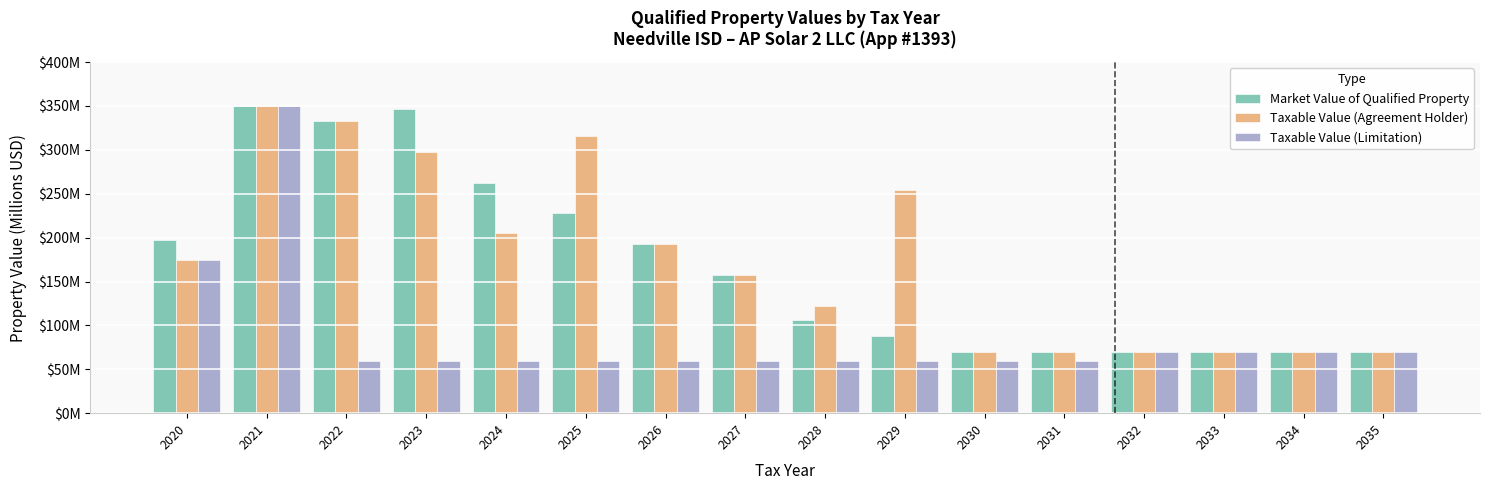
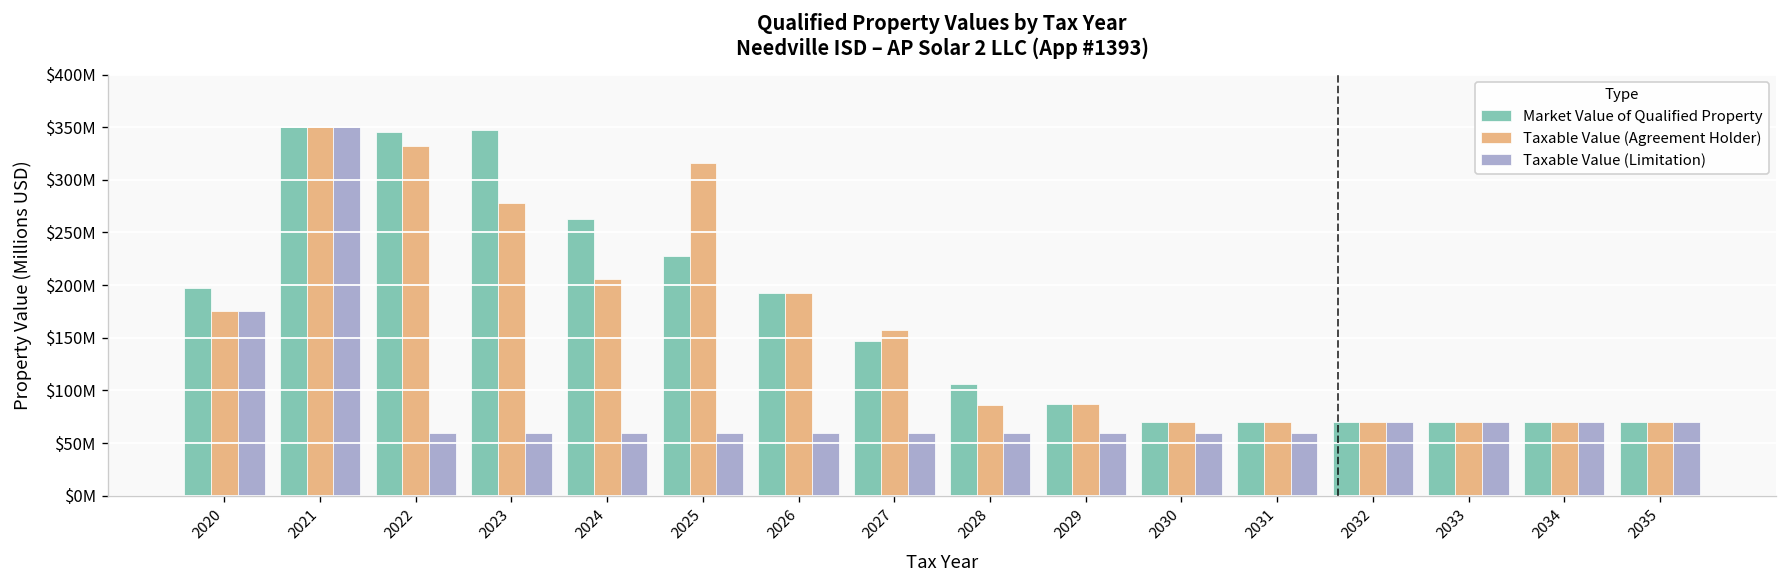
Market Value of Qualified Property, 2022: $330000000 -> $350000000
Taxable Value (Agreement Holder), 2023: $300000000 -> $280000000
Market Value of Qualified Property, 2027: $160000000 -> $150000000
Taxable Value (Agreement Holder), 2028: $120000000 -> $90000000
Taxable Value (Agreement Holder), 2029: $250000000 -> $90000000
